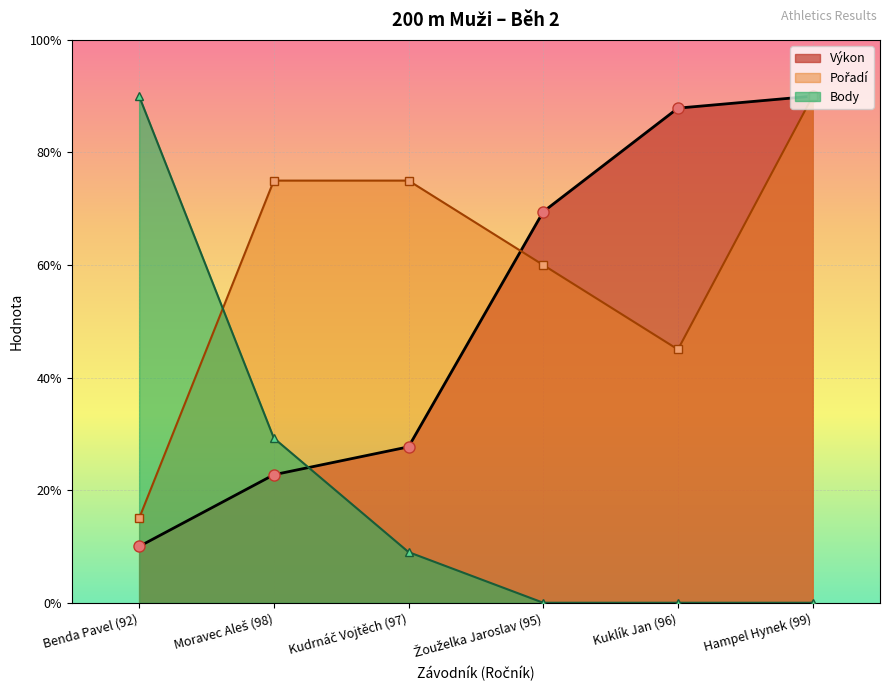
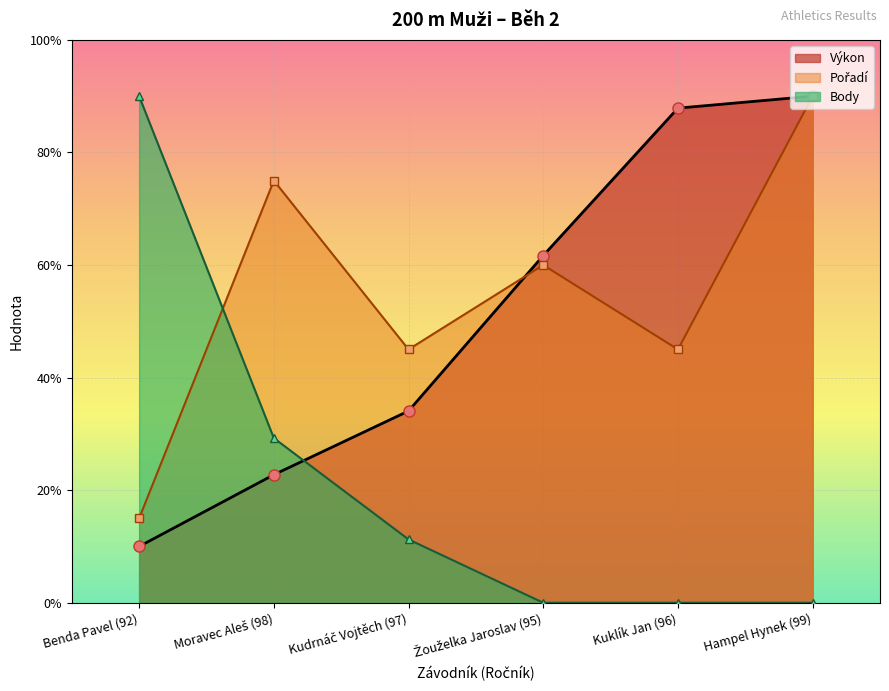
Výkon, Kudrnáč Vojtěch (97): 28% -> 34%
Pořadí, Kudrnáč Vojtěch (97): 75% -> 45%
Body, Kudrnáč Vojtěch (97): 9% -> 11%
Výkon, Žouželka Jaroslav (95): 69% -> 62%
